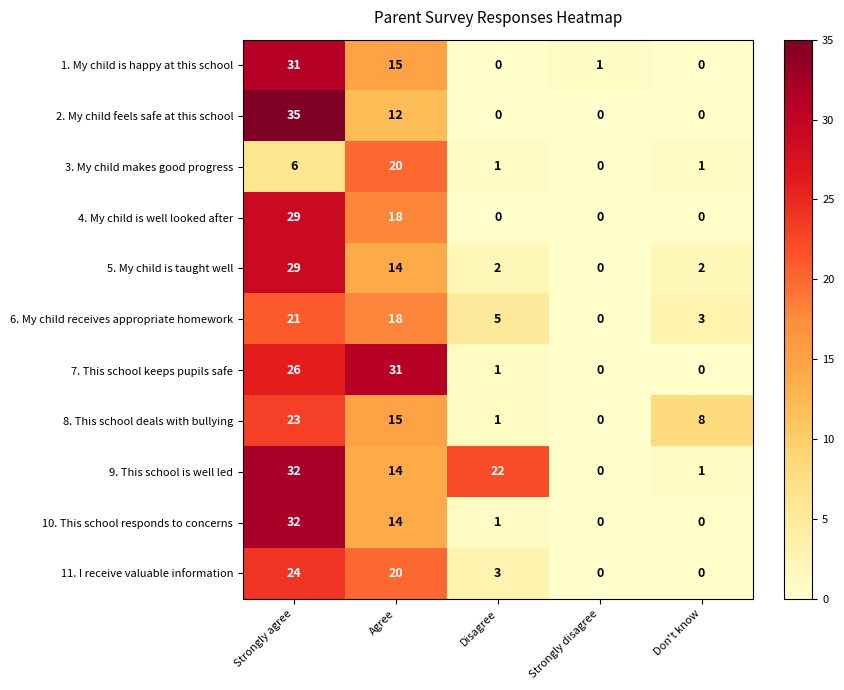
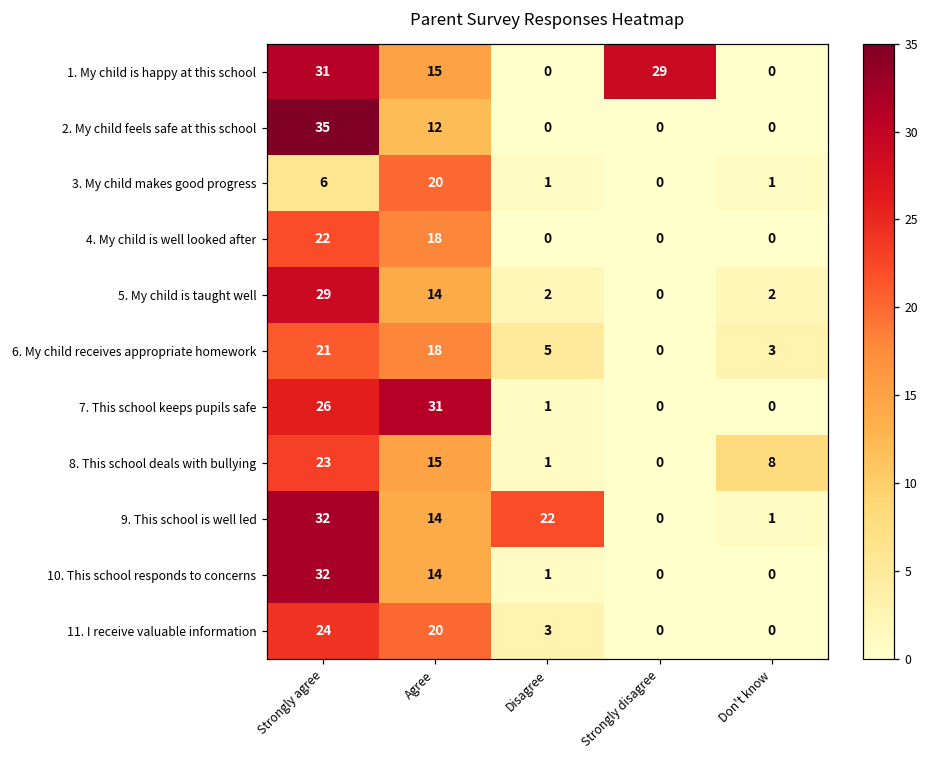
1. My child is happy at this school, Strongly disagree: 1 -> 29
4. My child is well looked after, Strongly agree: 29 -> 22
